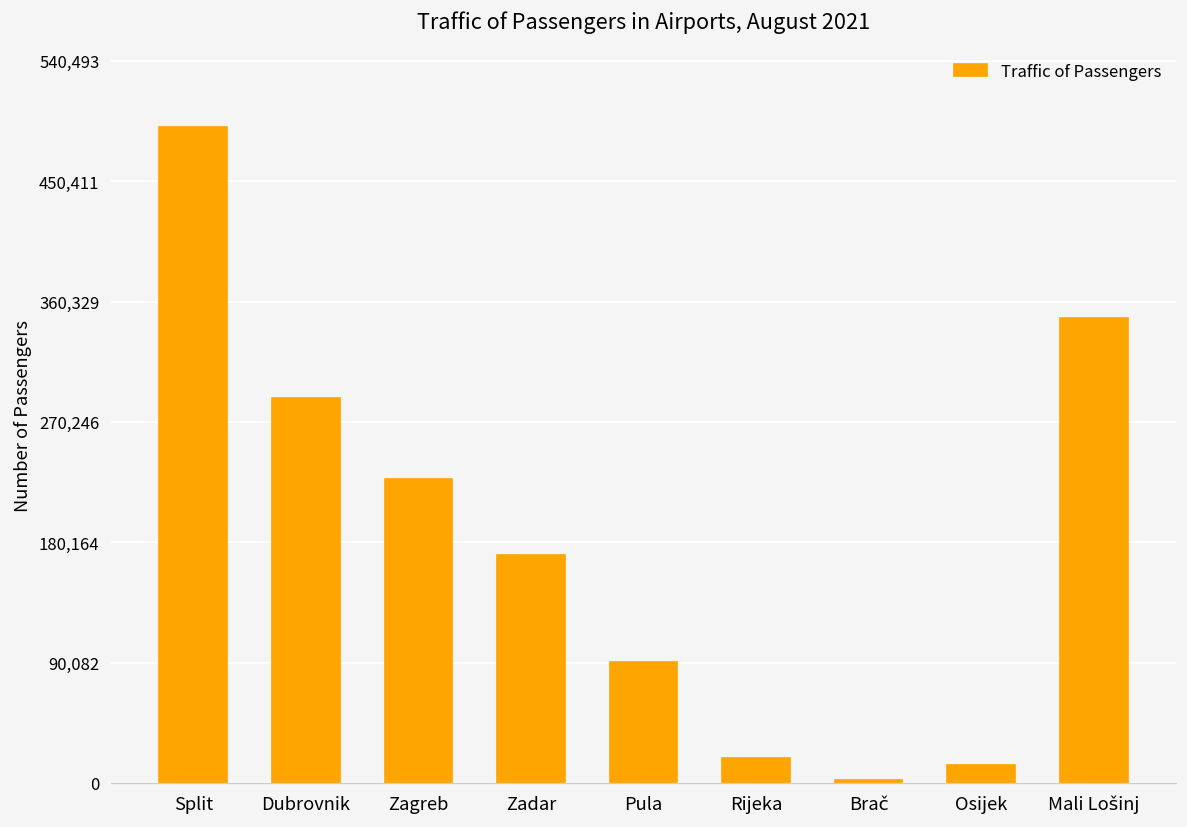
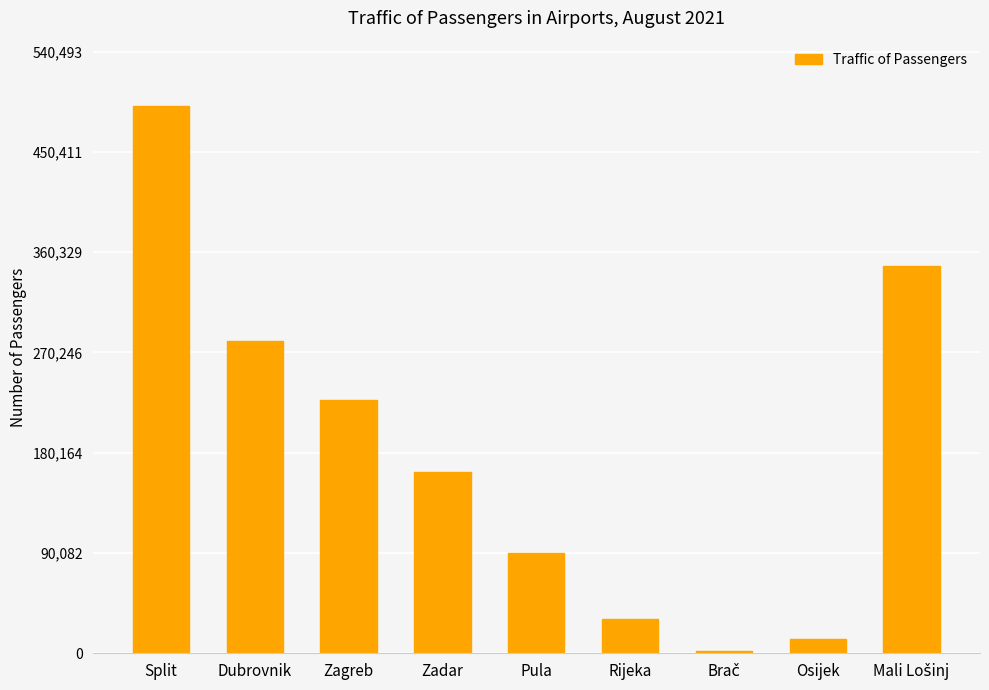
Dubrovnik: 288,000 -> 280,000
Zadar: 171,000 -> 163,000
Rijeka: 19,000 -> 31,000
